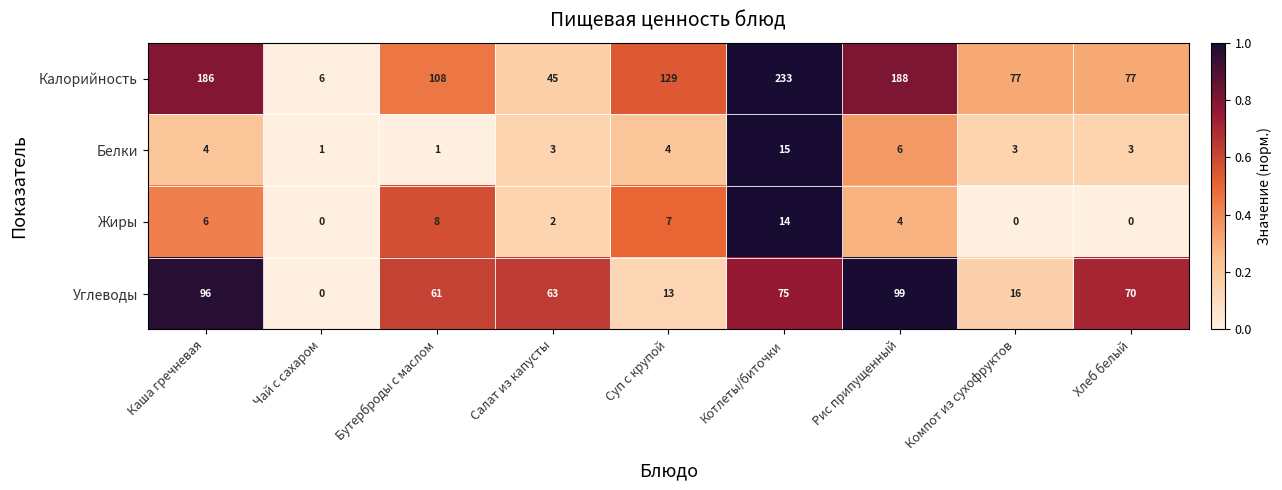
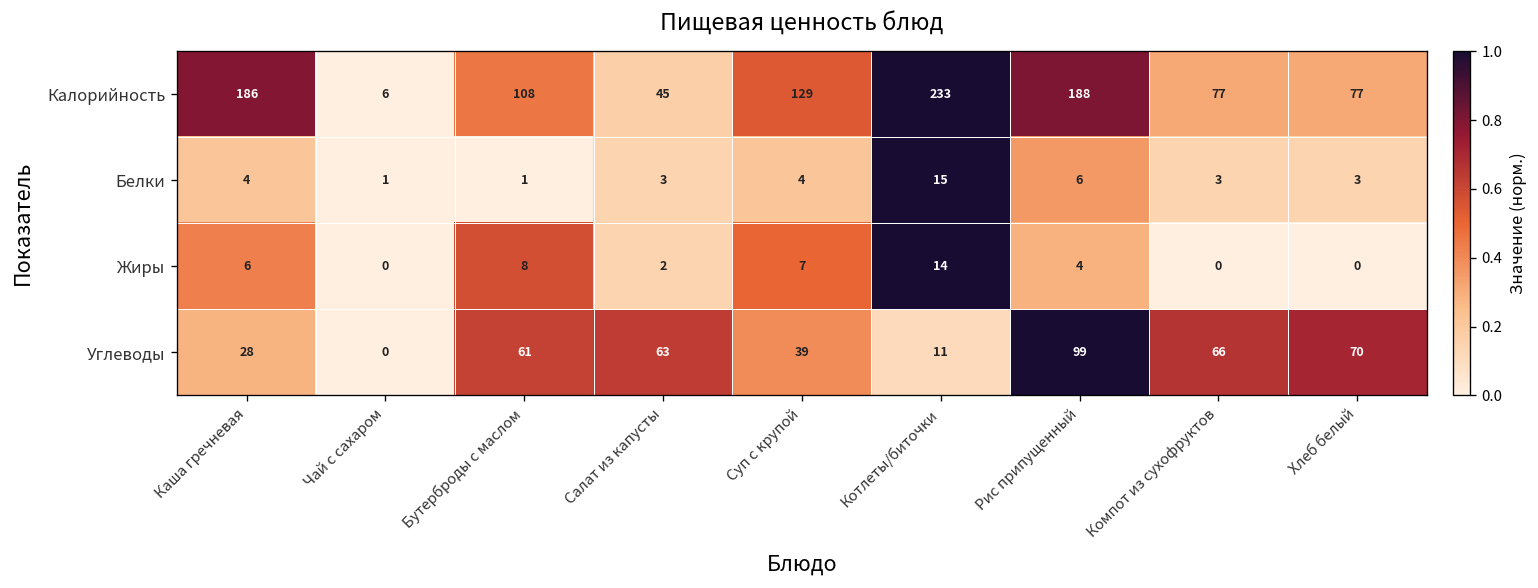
Углеводы, Каша гречневая: 96 -> 28
Углеводы, Суп с крупой: 13 -> 39
Углеводы, Котлеты/биточки: 75 -> 11
Углеводы, Компот из сухофруктов: 16 -> 66
